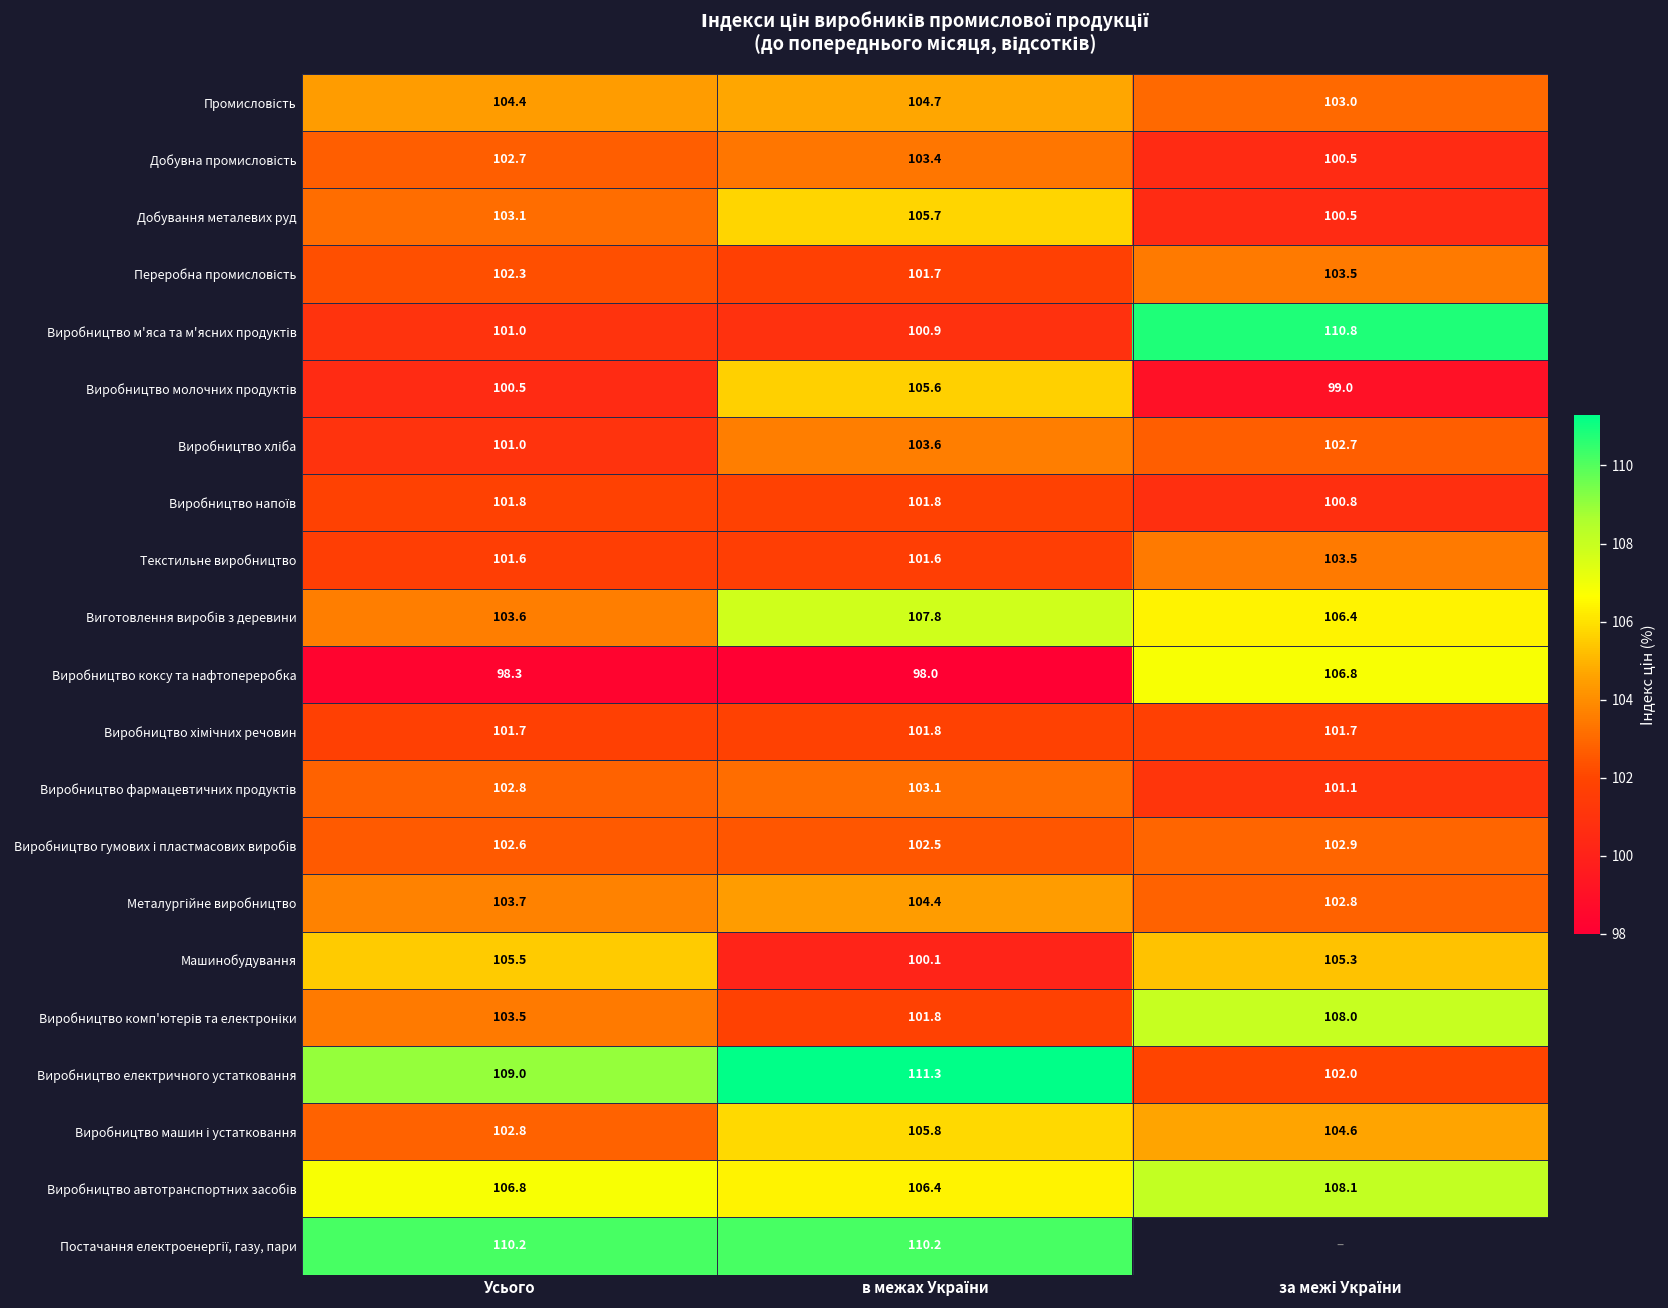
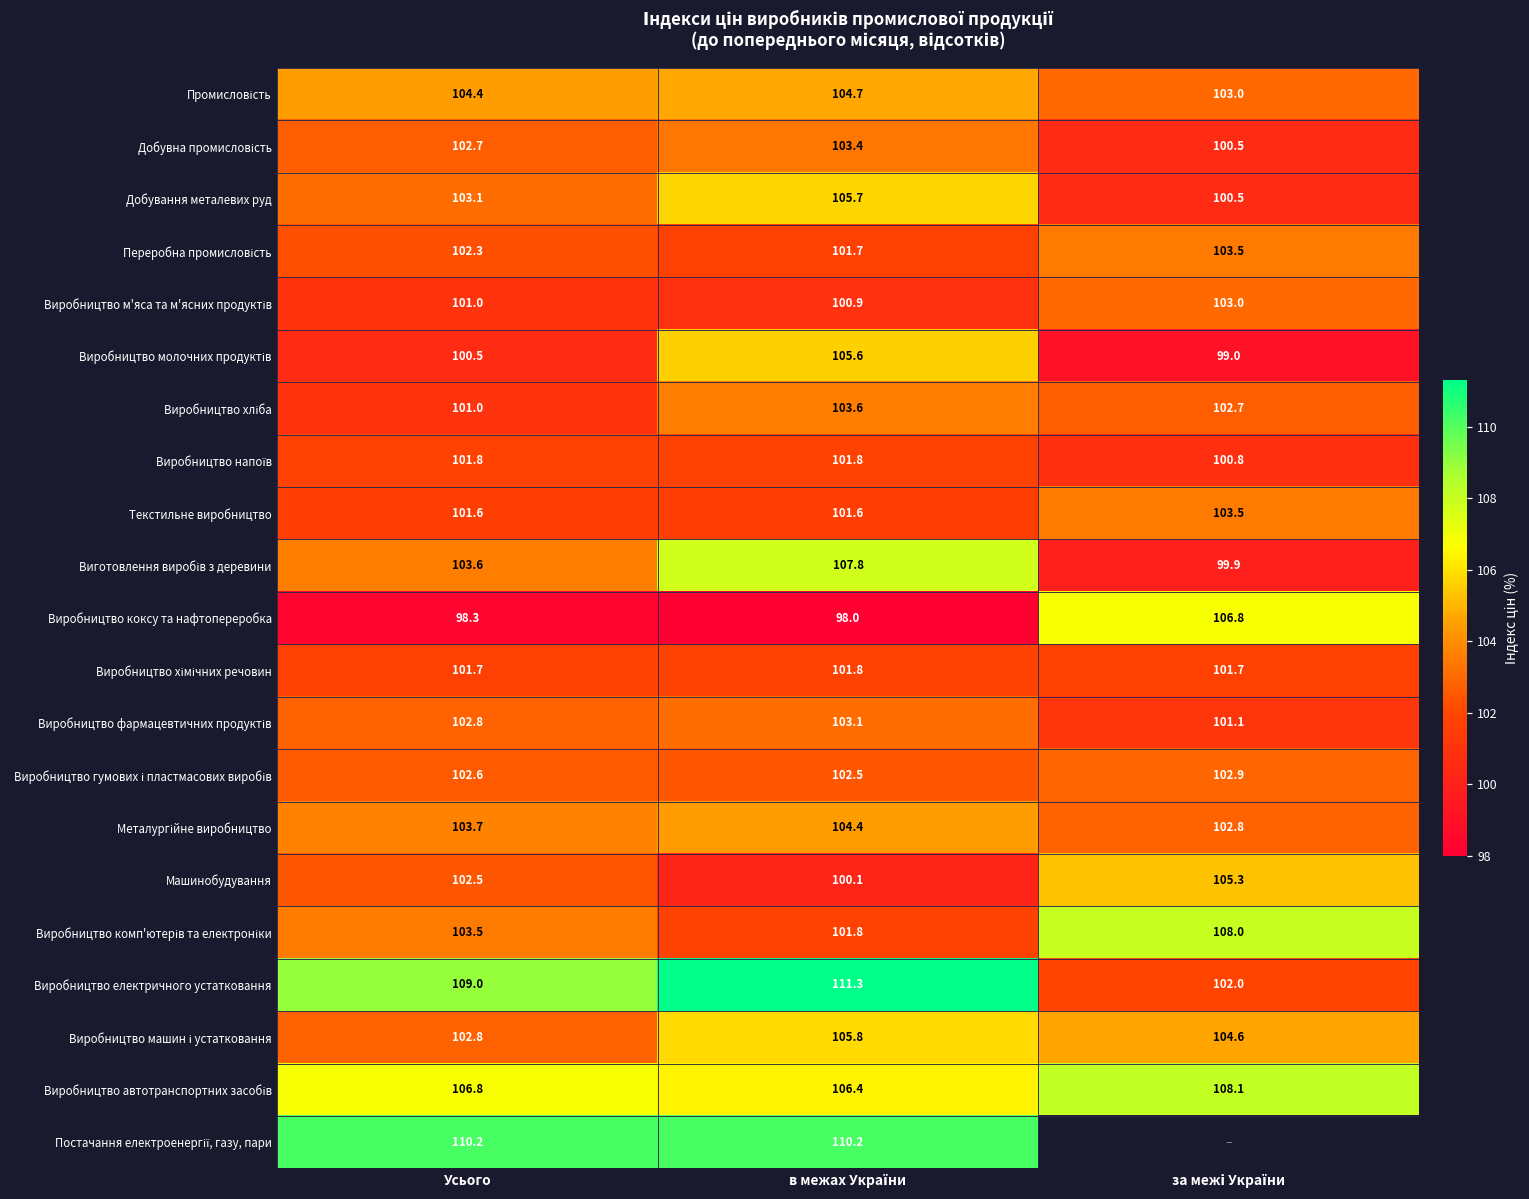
Виробництво м'яса та м'ясних продуктів, за межі України: 110.8 -> 103.0
Виготовлення виробів з деревини, за межі України: 106.4 -> 99.9
Машинобудування, Усього: 105.5 -> 102.5
